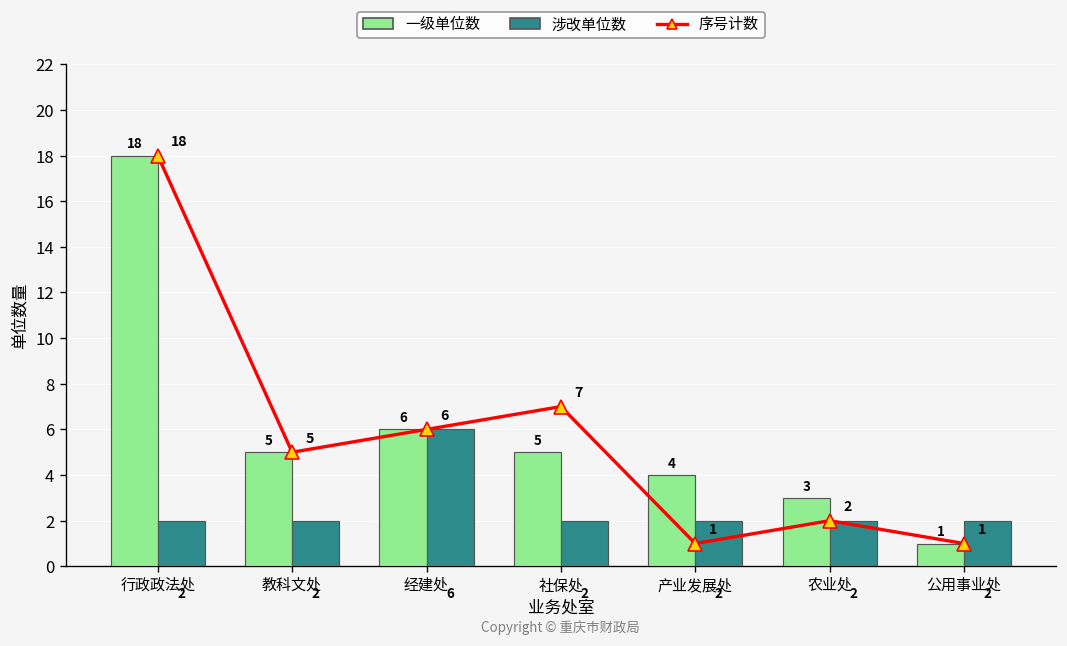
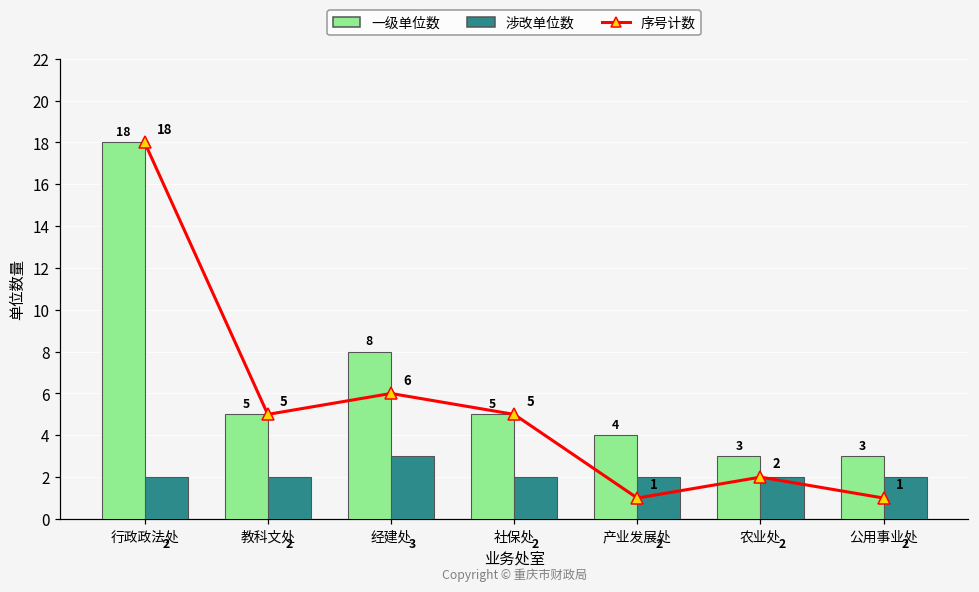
一级单位数, 经建处: 6 -> 8
涉改单位数, 经建处: 6 -> 3
序号计数, 社保处: 7 -> 5
一级单位数, 公用事业处: 1 -> 3
